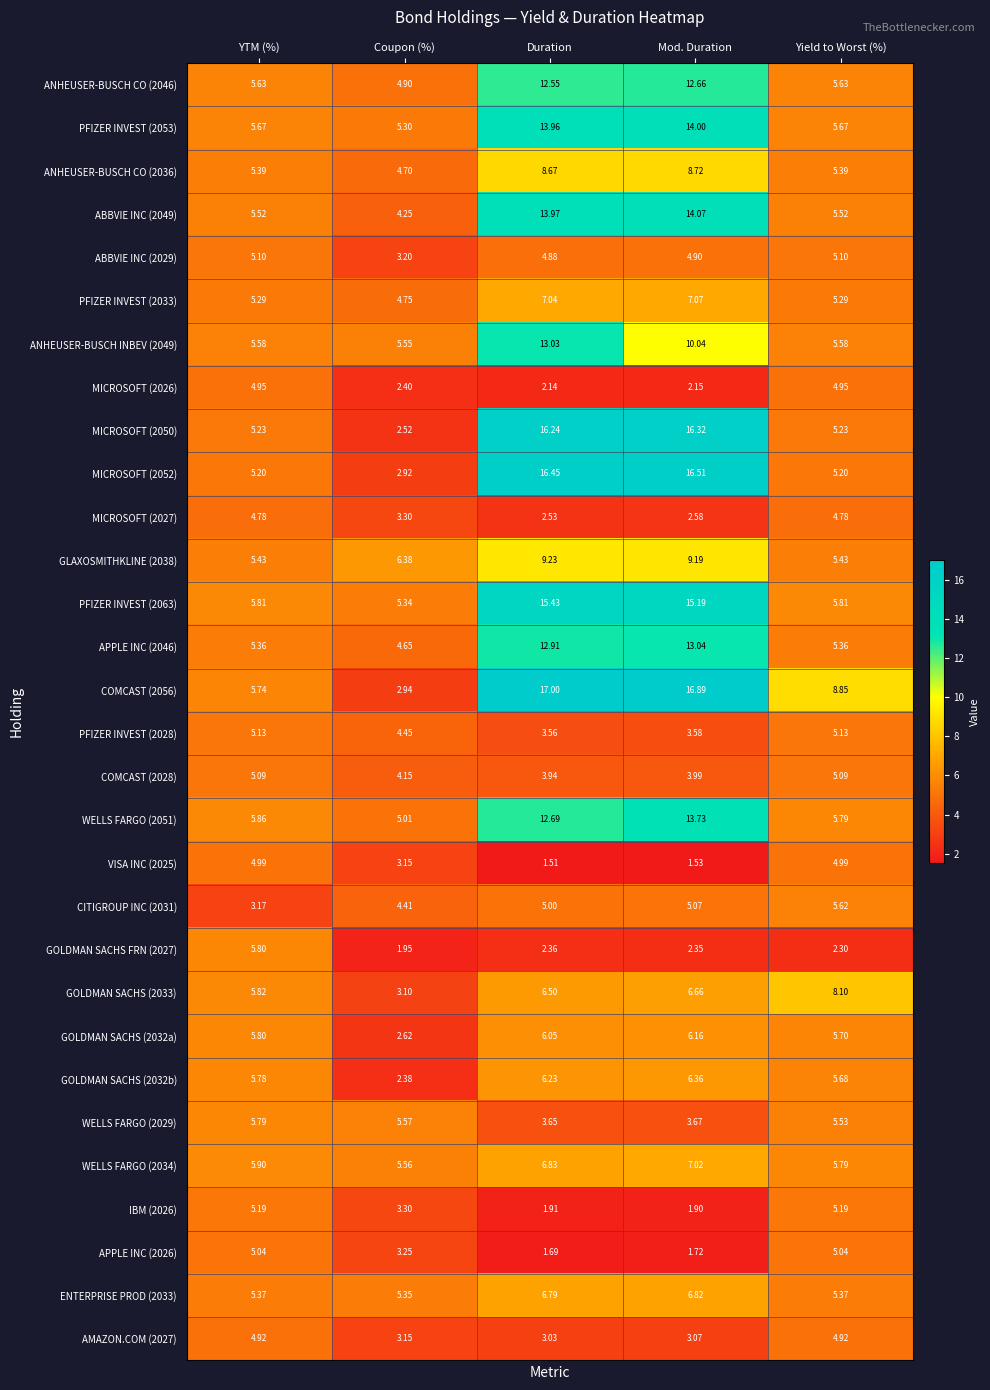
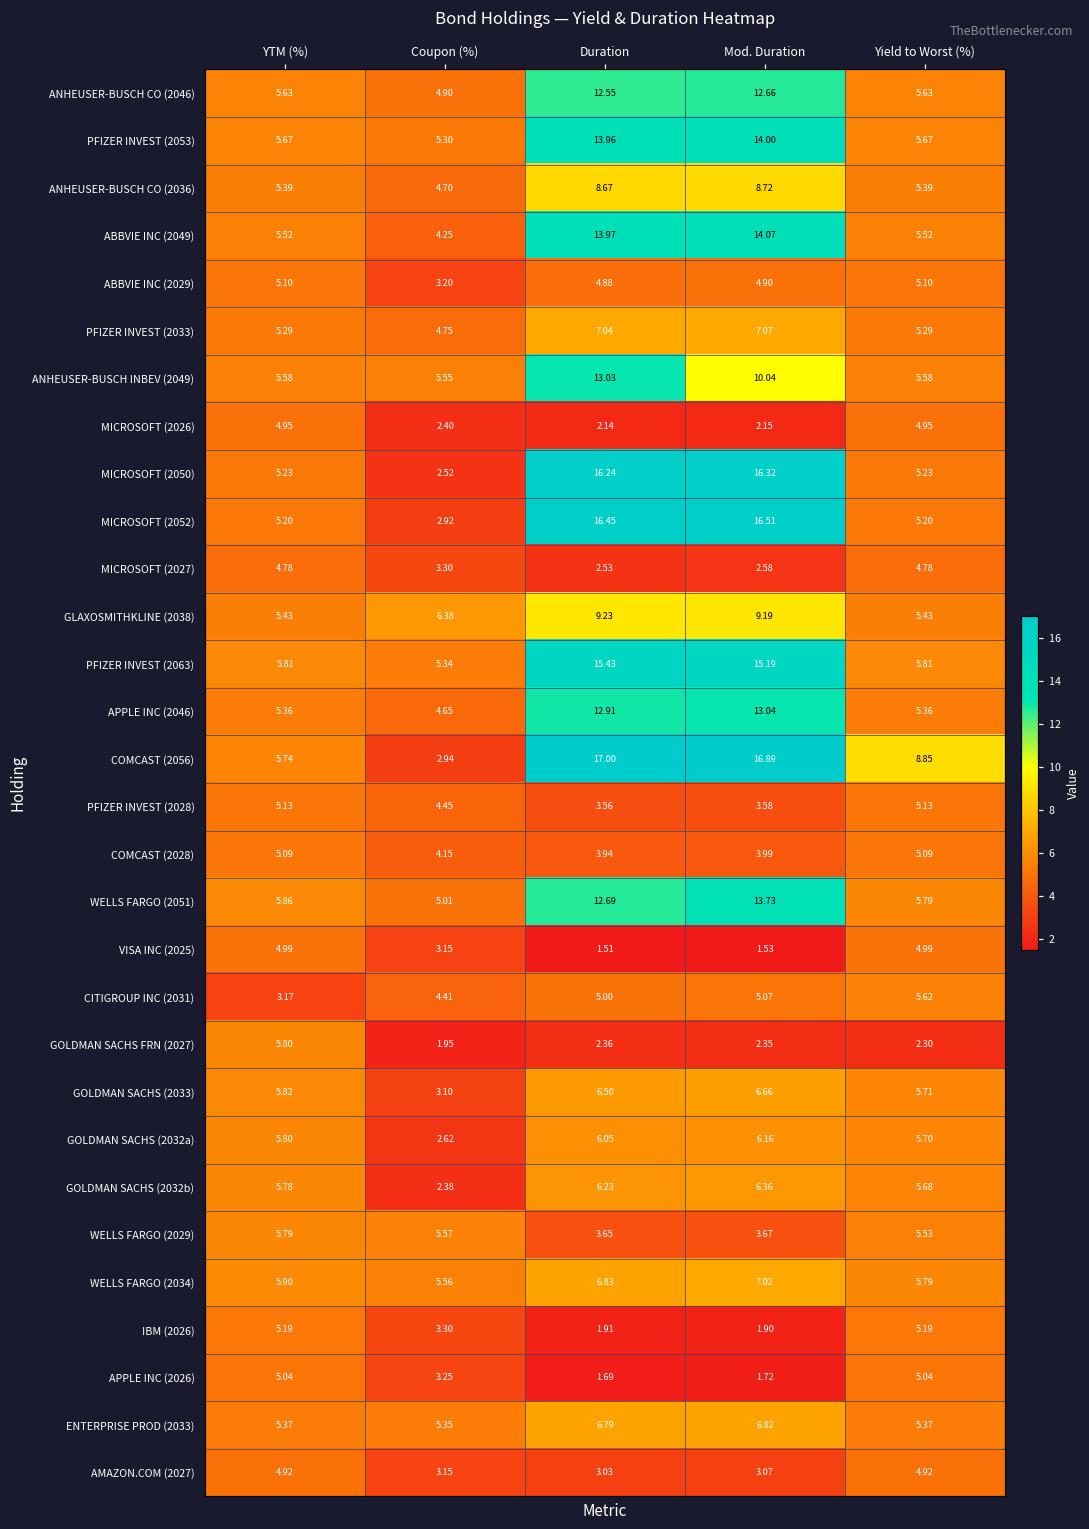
GOLDMAN SACHS (2033), Yield to Worst (%): 8.10 -> 5.71
